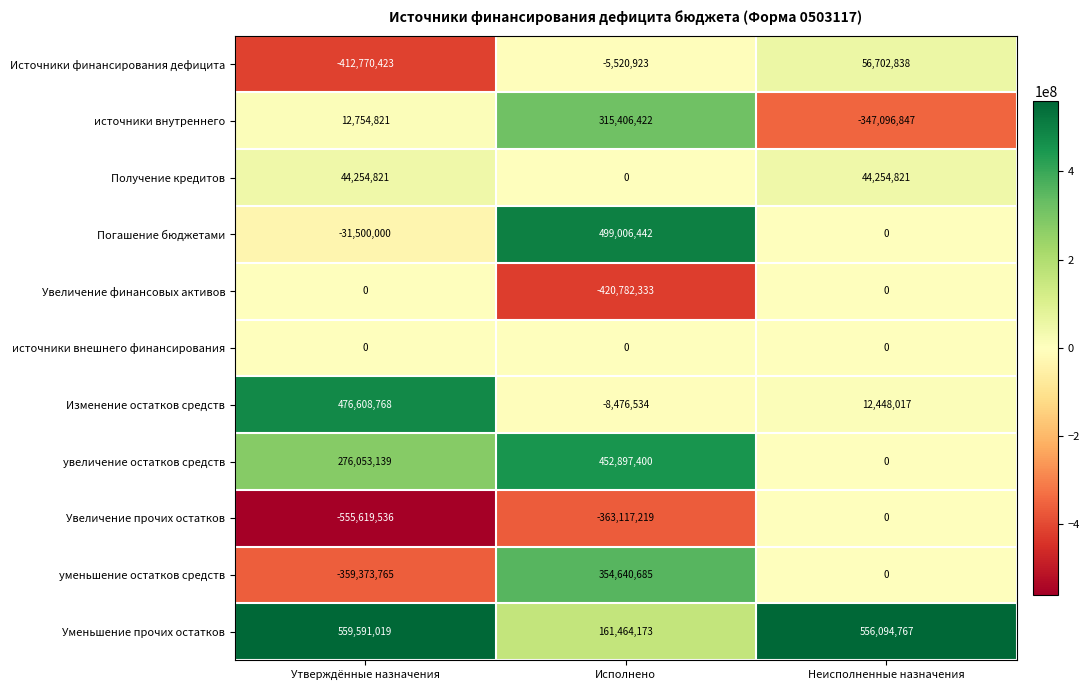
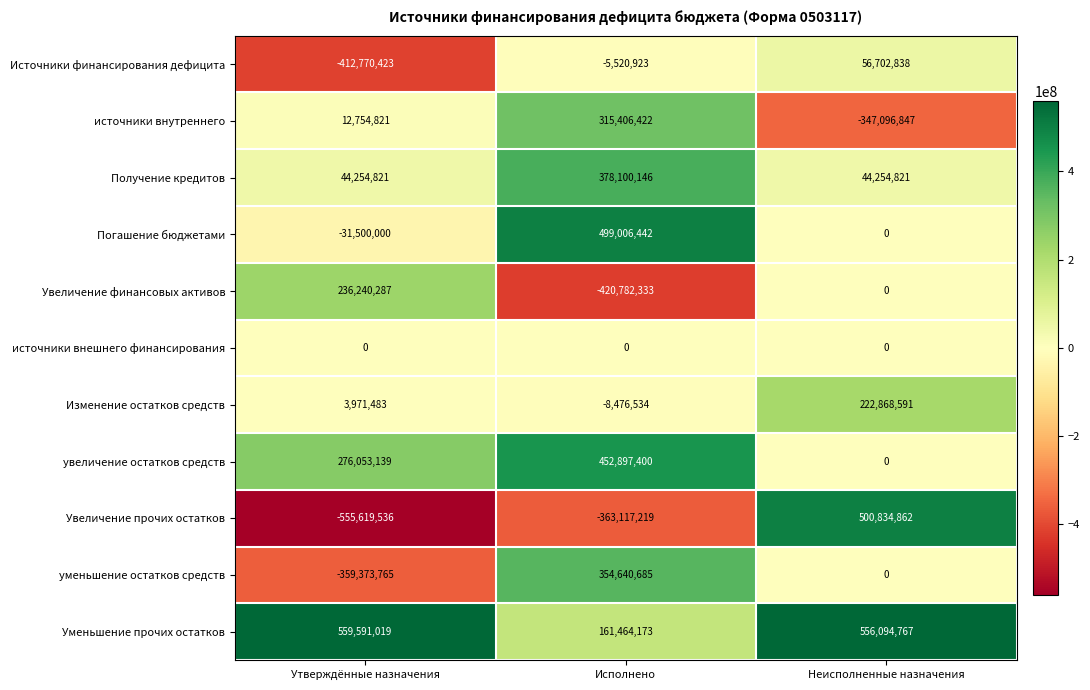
Получение кредитов, Исполнено: 0 -> 378,100,146
Увеличение финансовых активов, Утверждённые назначения: 0 -> 236,240,287
Изменение остатков средств, Утверждённые назначения: 476,608,768 -> 3,971,483
Изменение остатков средств, Неисполненные назначения: 12,448,017 -> 222,868,591
Увеличение прочих остатков, Неисполненные назначения: 0 -> 500,834,862
